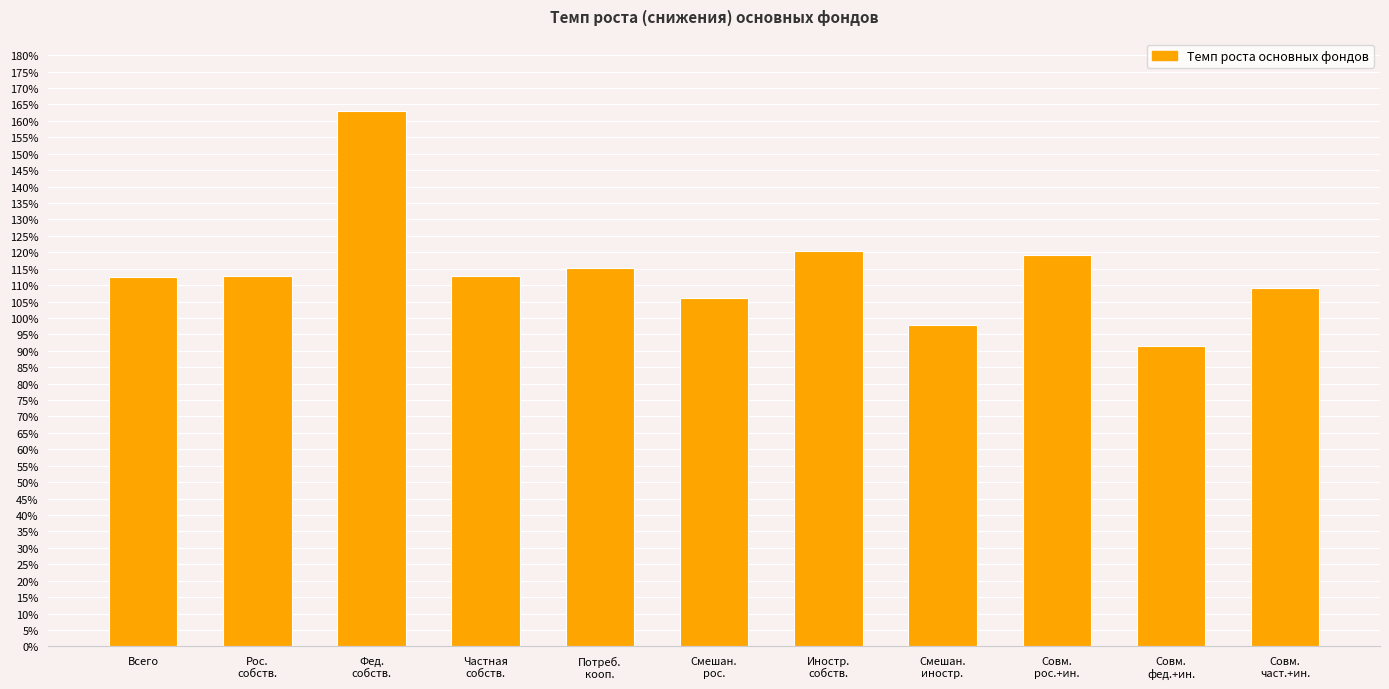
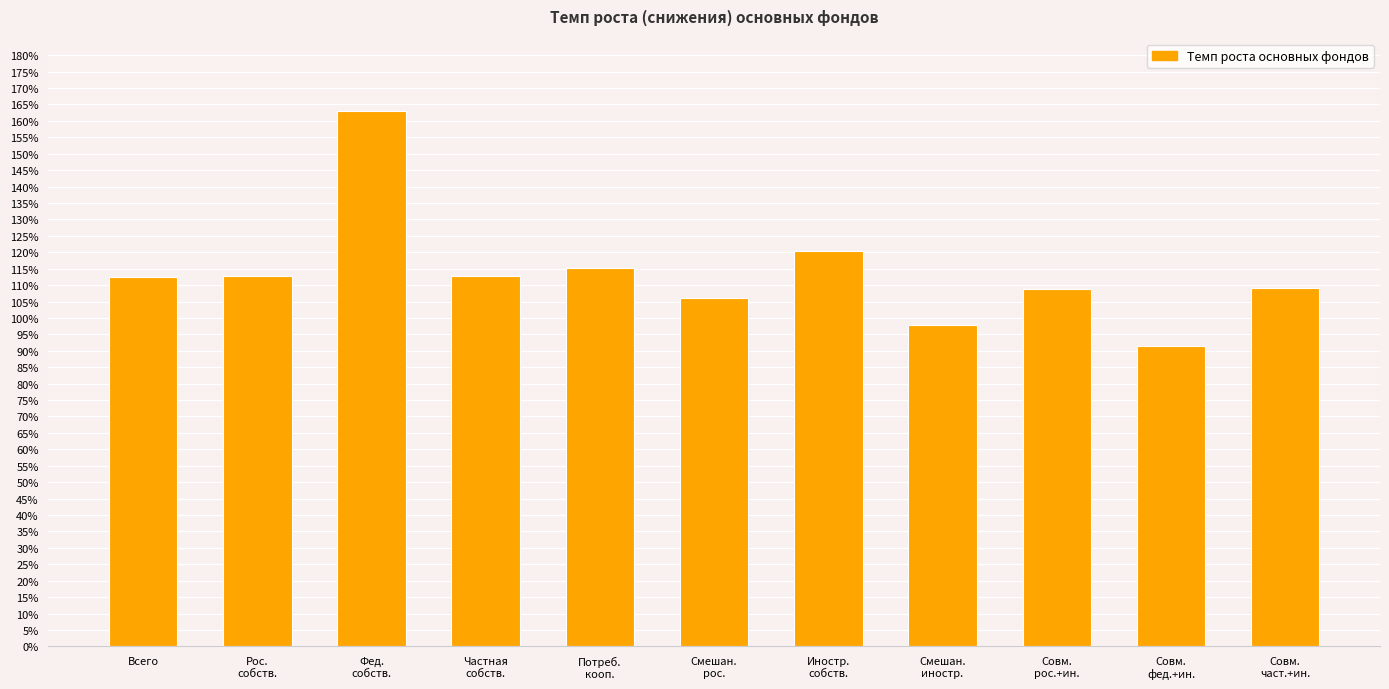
Совм. рос.+ин.: 119% -> 109%
